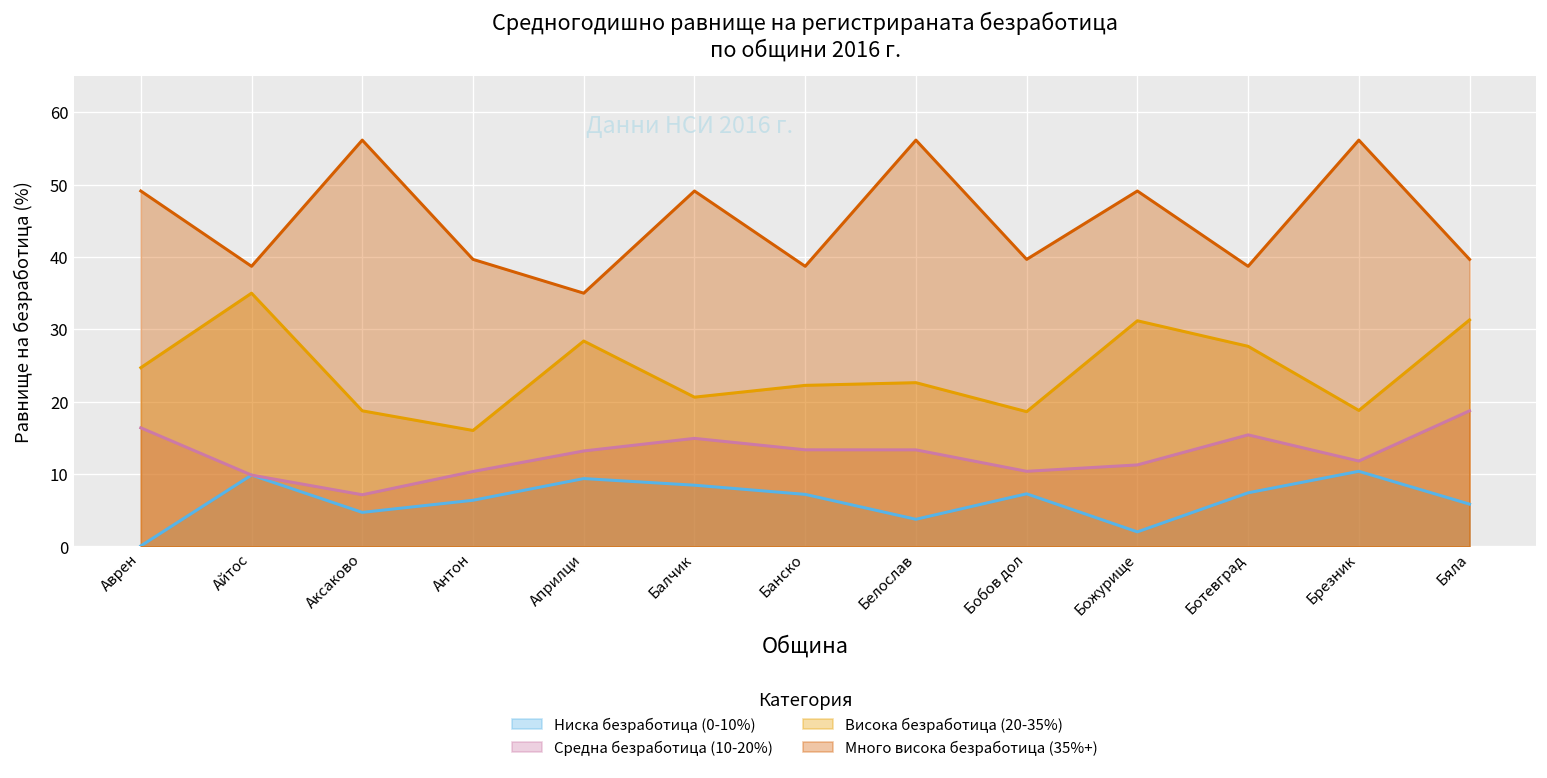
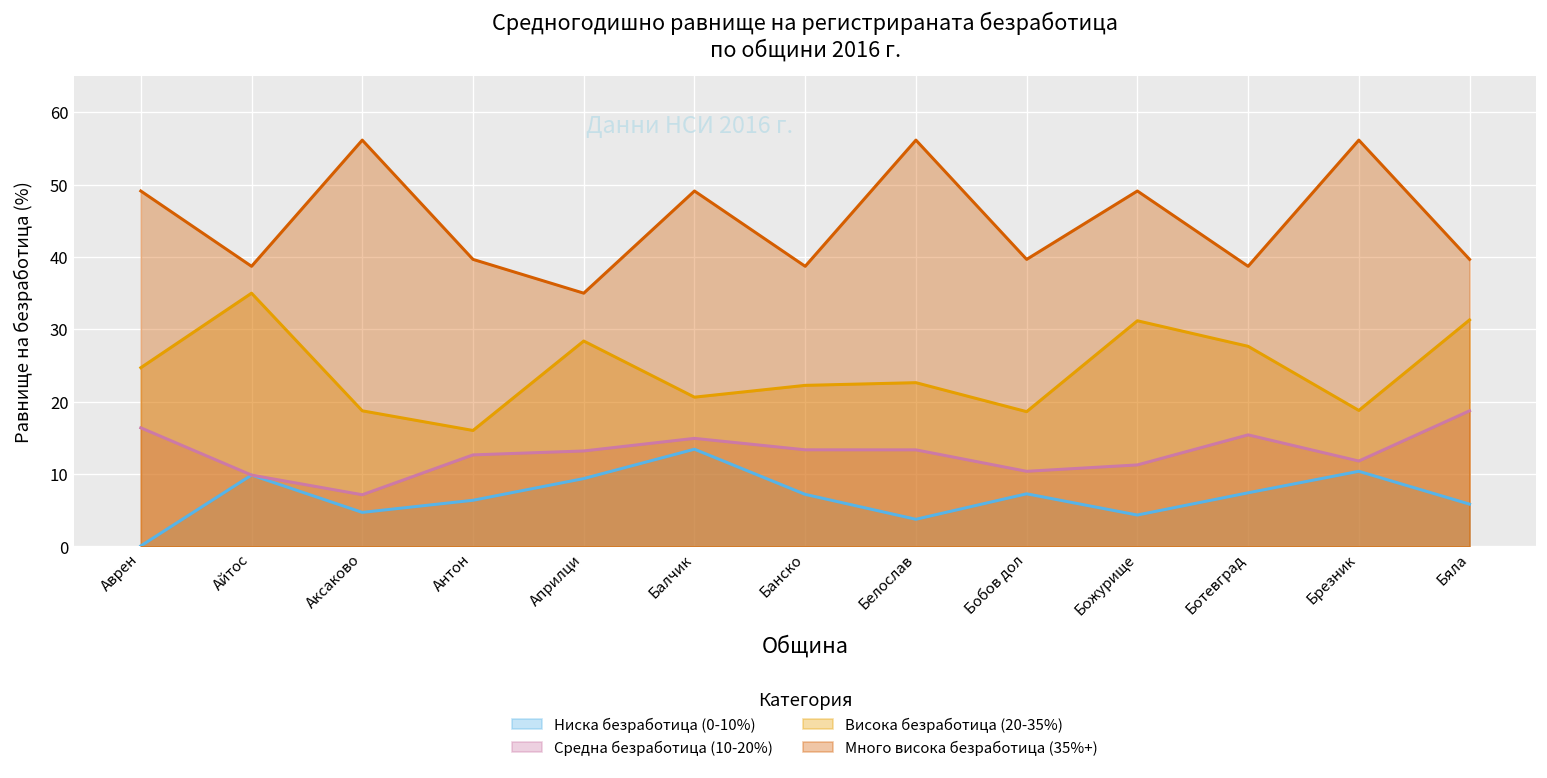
Средна безработица (10-20%), Антон: 10 -> 13
Ниска безработица (0-10%), Балчик: 8 -> 13
Ниска безработица (0-10%), Божурище: 2 -> 4
